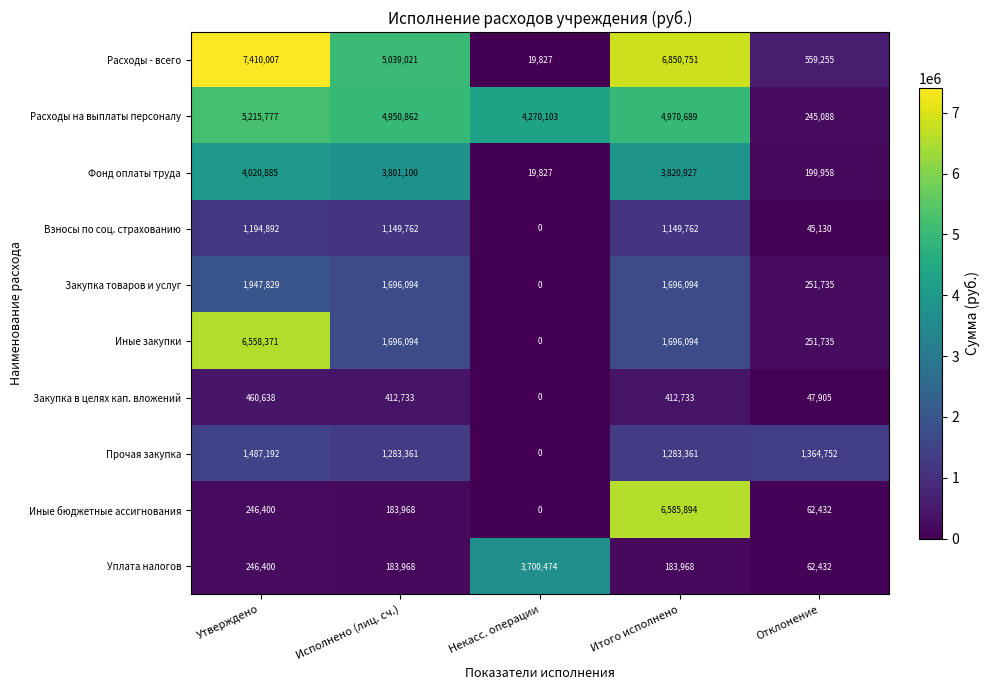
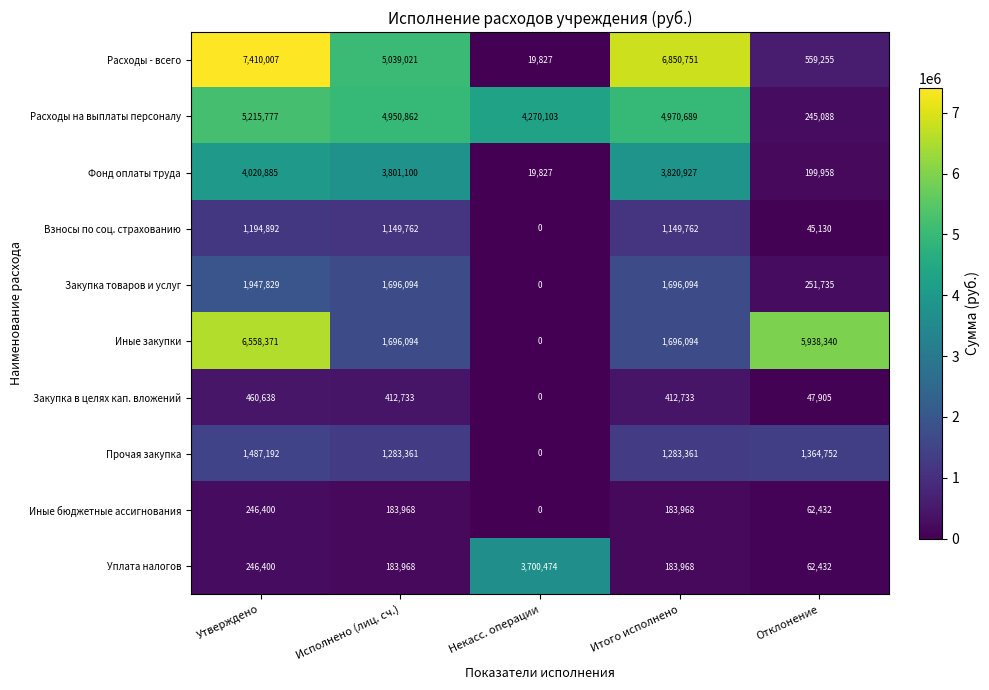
Иные закупки, Отклонение: 251,735 -> 5,938,340
Иные бюджетные ассигнования, Итого исполнено: 6,585,894 -> 183,968
